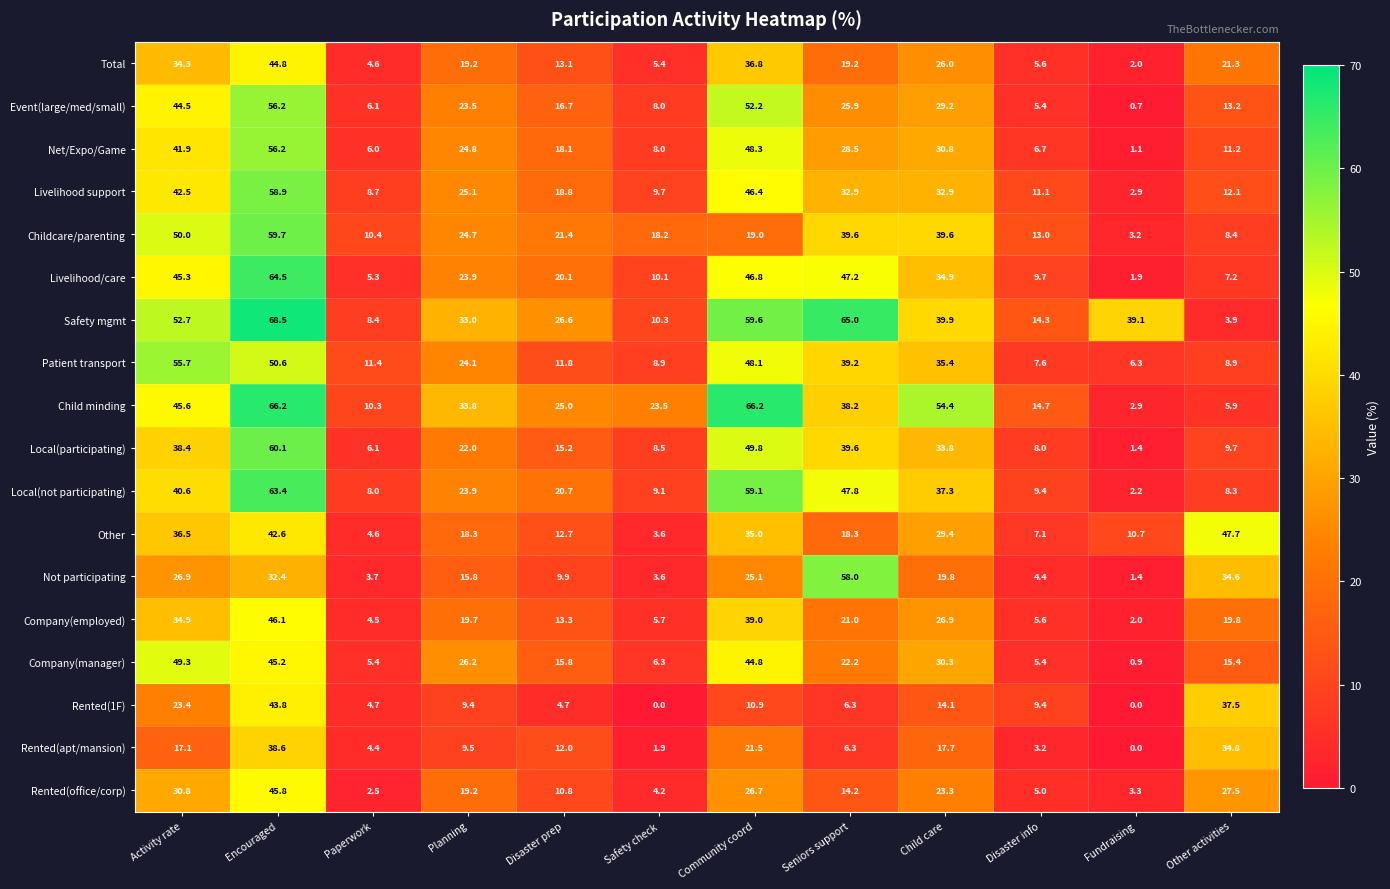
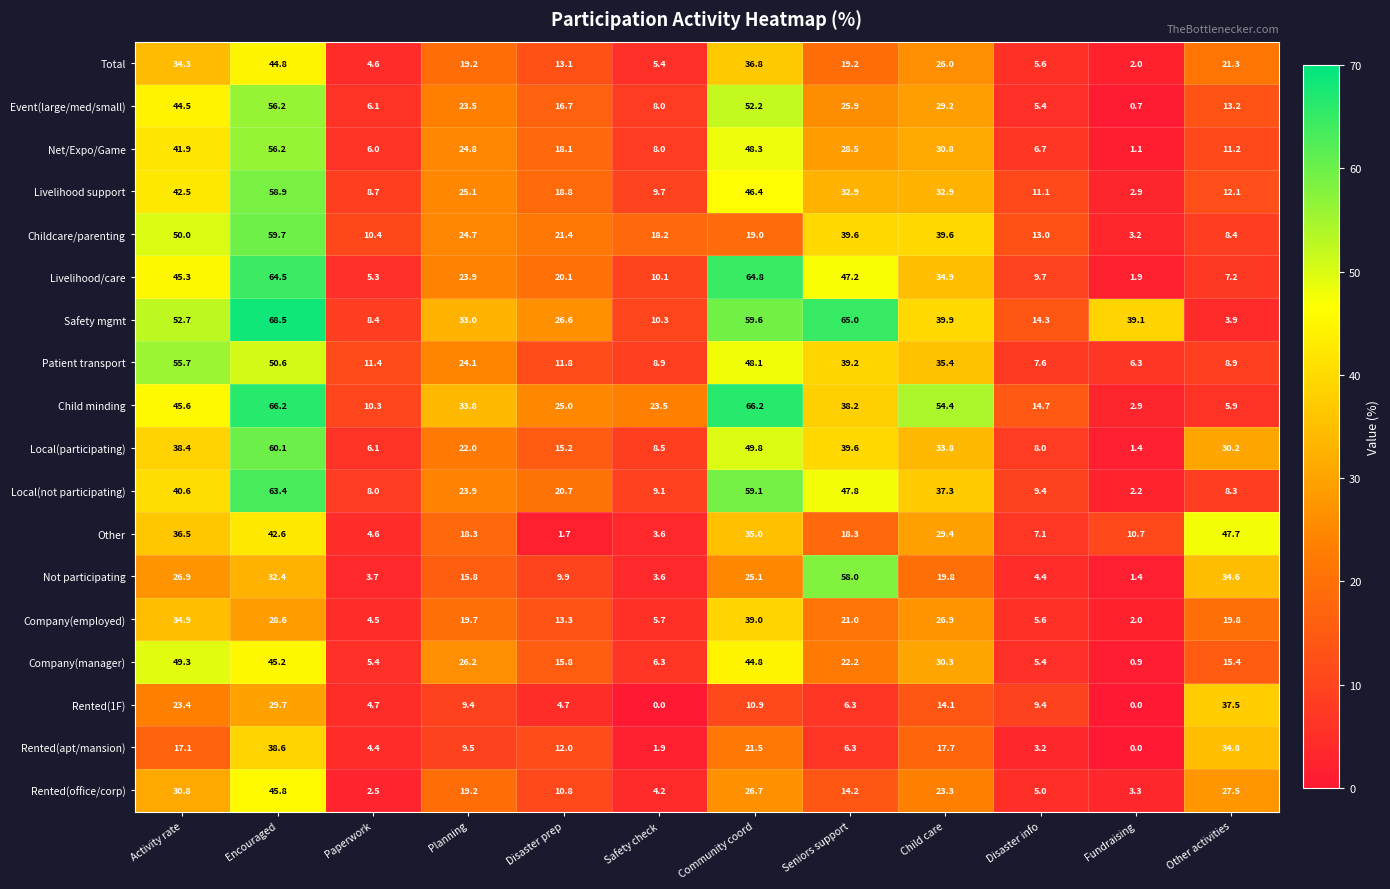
Livelihood/care, Community coord: 46.8 -> 64.8
Local(participating), Other activities: 9.7 -> 30.2
Other, Disaster prep: 12.7 -> 1.7
Company(employed), Encouraged: 46.1 -> 28.6
Rented(1F), Encouraged: 43.8 -> 29.7
